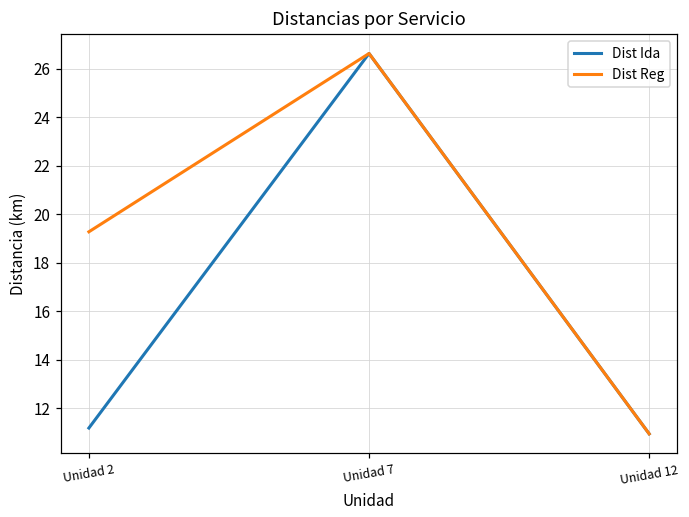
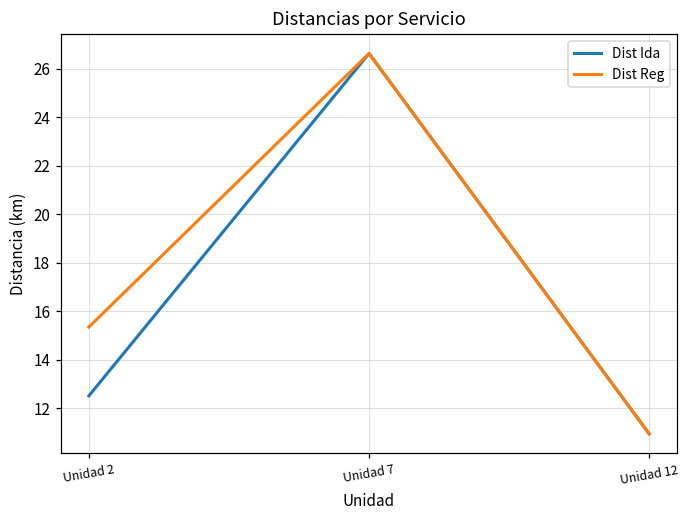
Dist Ida, Unidad 2: 11.2 -> 12.5
Dist Reg, Unidad 2: 19.3 -> 15.4
